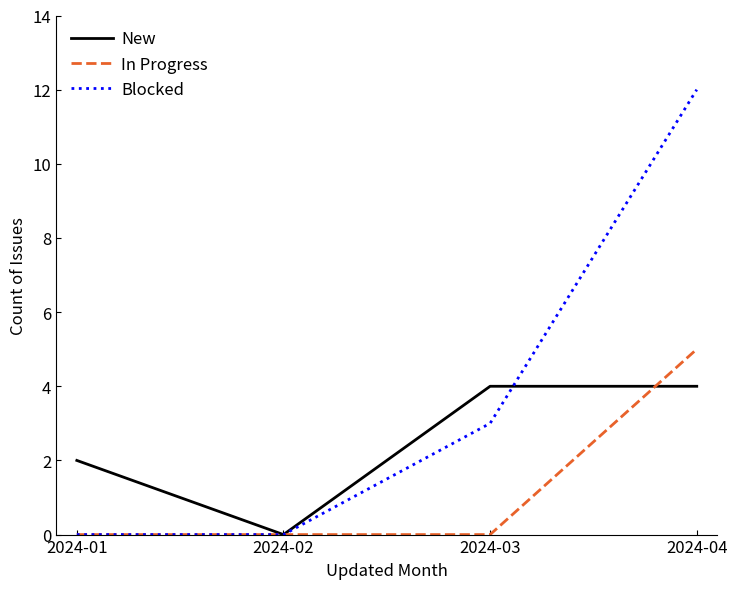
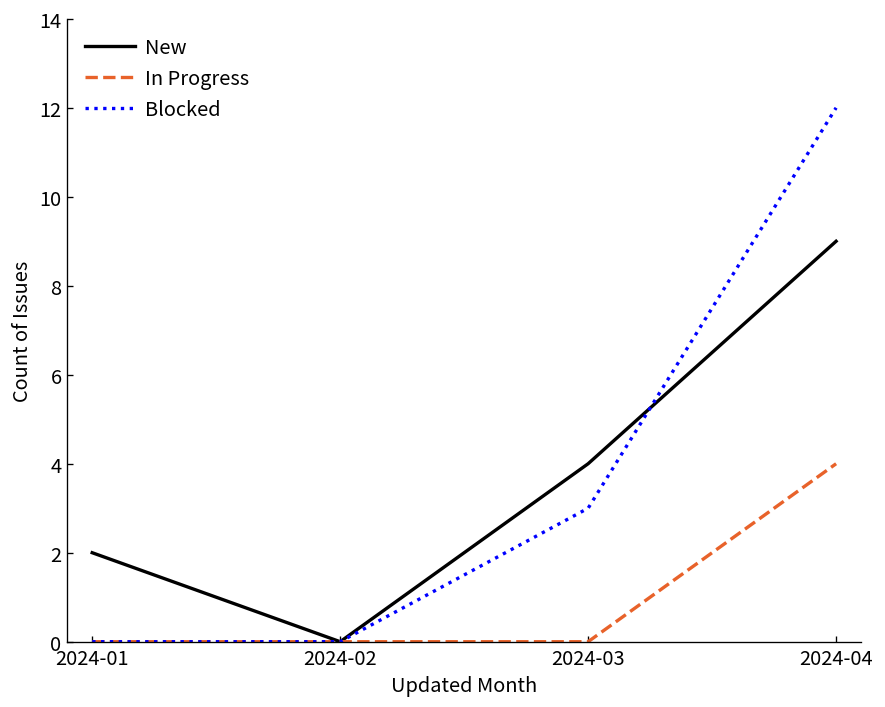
New, 2024-04: 4 -> 9
In Progress, 2024-04: 5 -> 4
